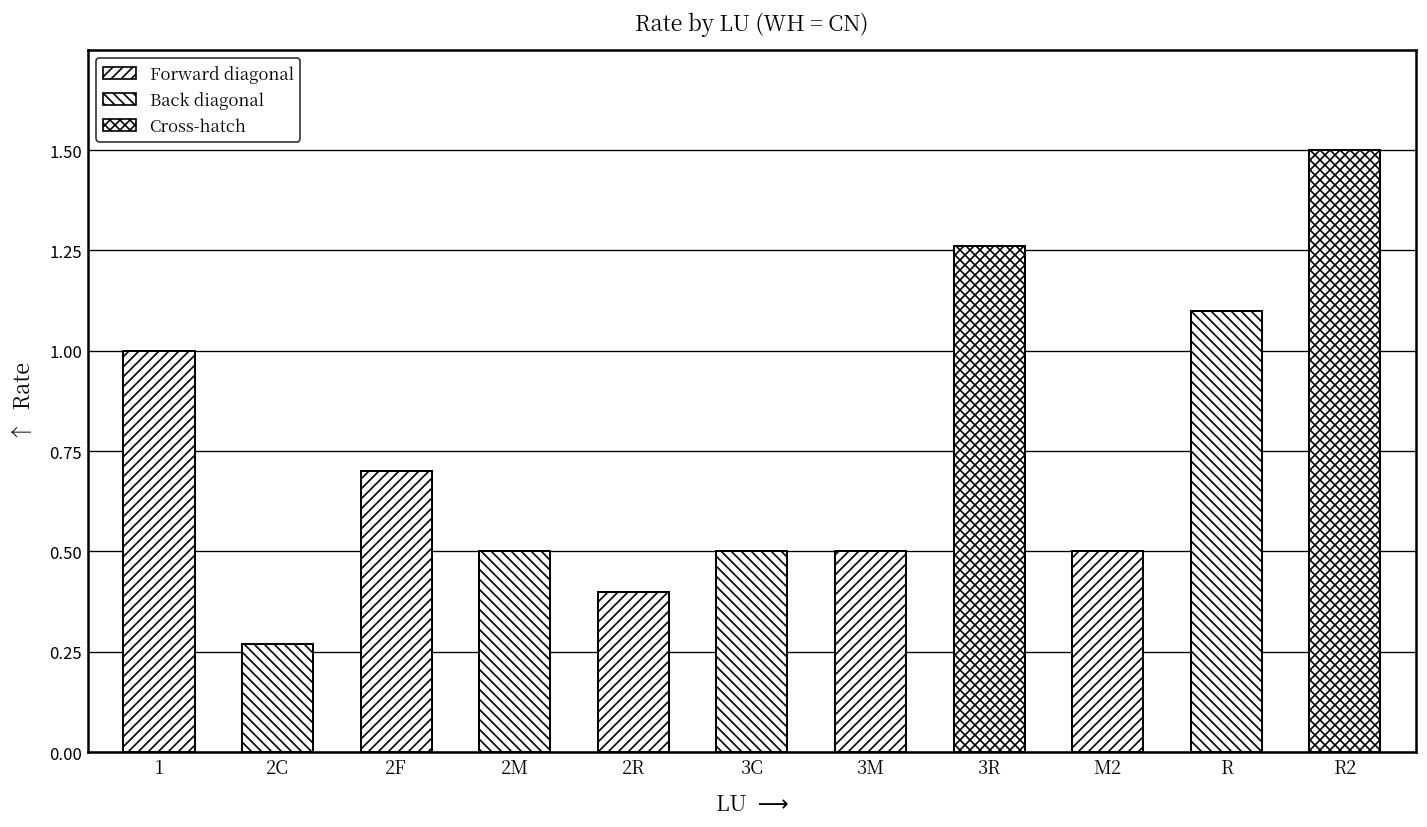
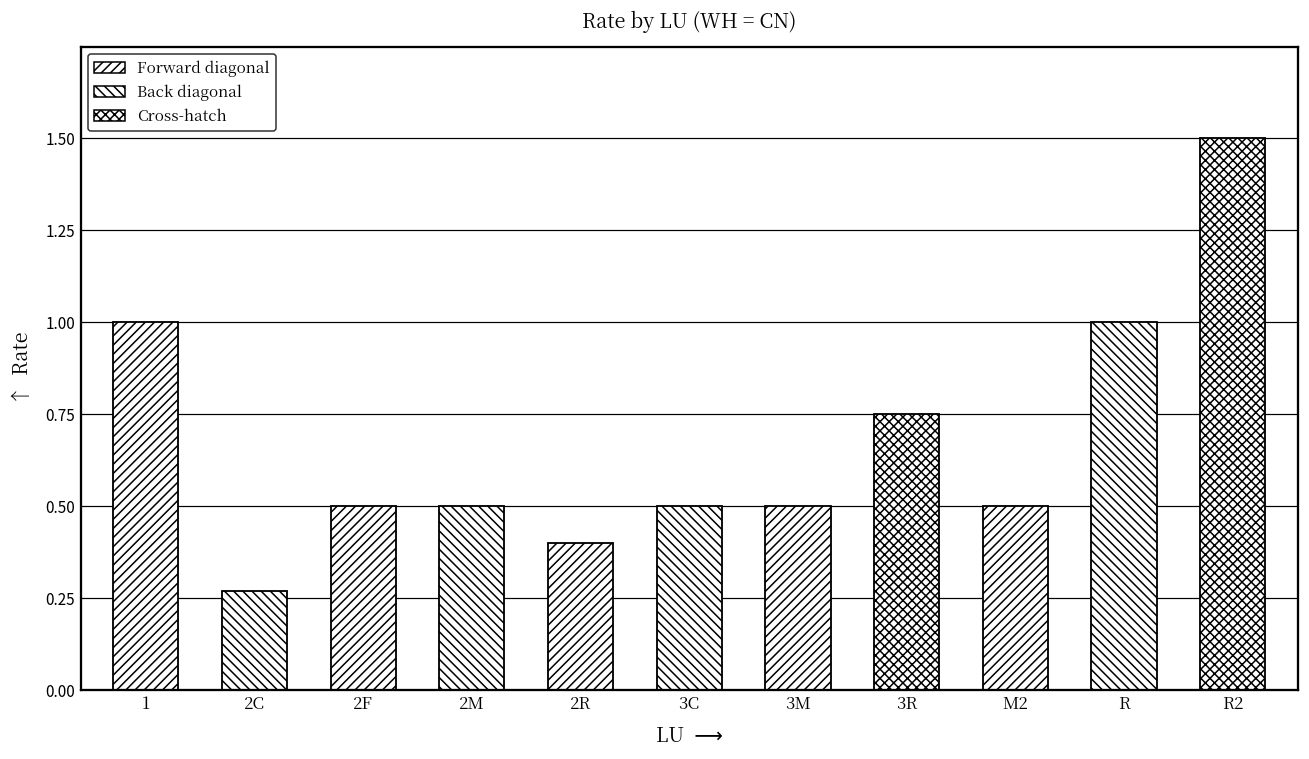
2F: 0.7 -> 0.5
3R: 1.26 -> 0.75
R: 1.1 -> 1.0
